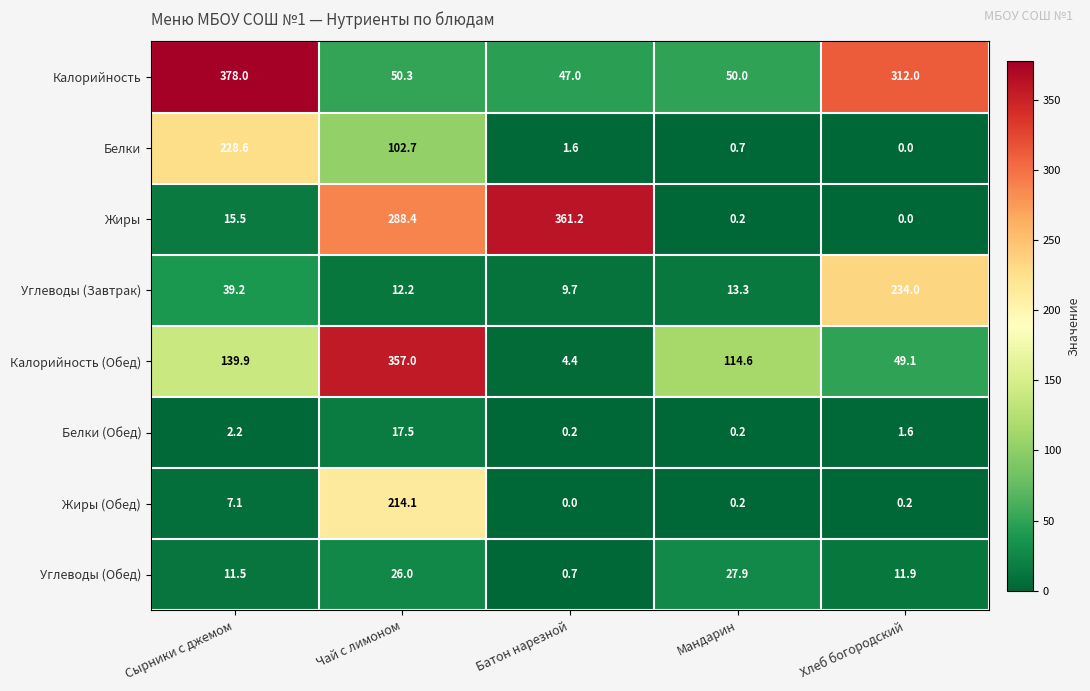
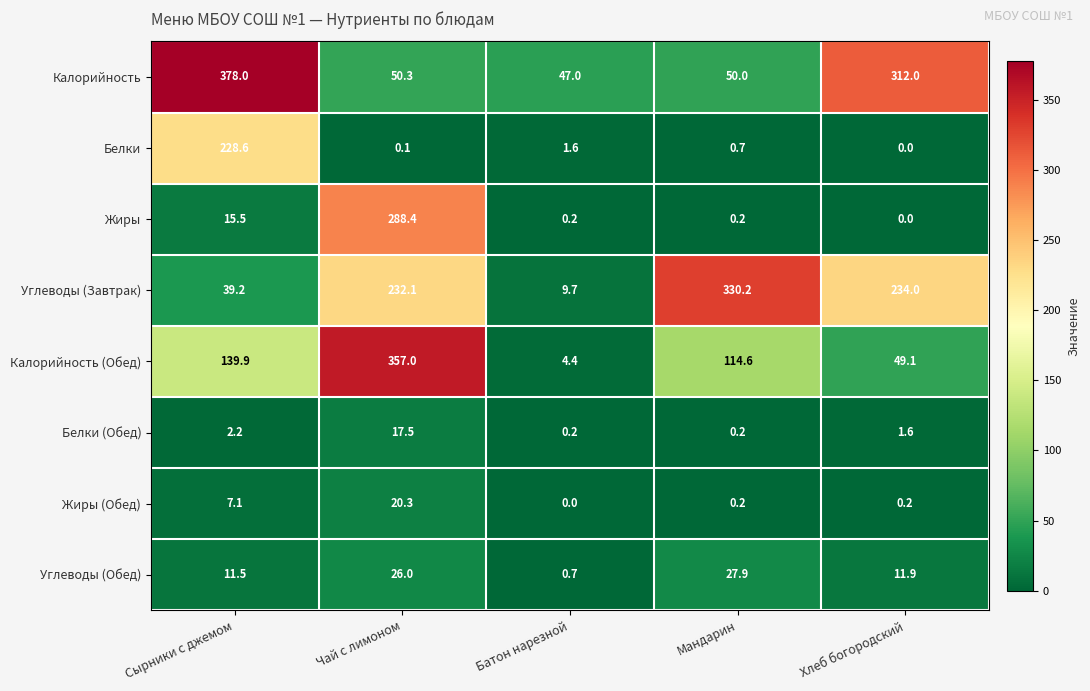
Белки, Чай с лимоном: 102.7 -> 0.1
Жиры, Батон нарезной: 361.2 -> 0.2
Углеводы (Завтрак), Чай с лимоном: 12.2 -> 232.1
Углеводы (Завтрак), Мандарин: 13.3 -> 330.2
Жиры (Обед), Чай с лимоном: 214.1 -> 20.3
